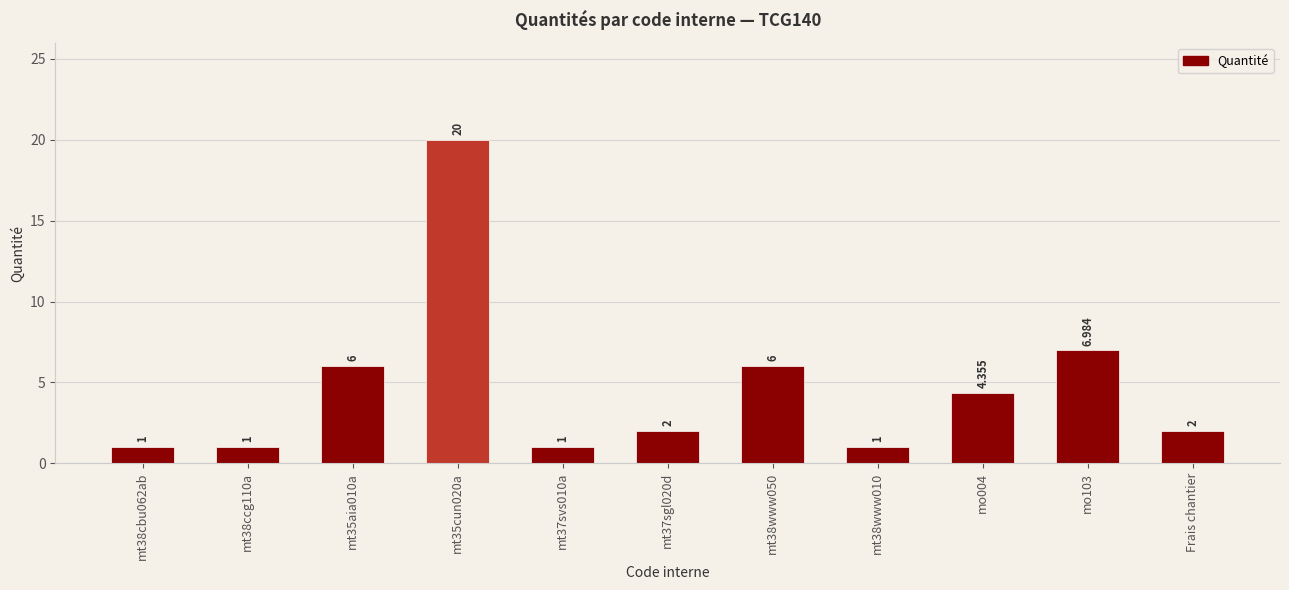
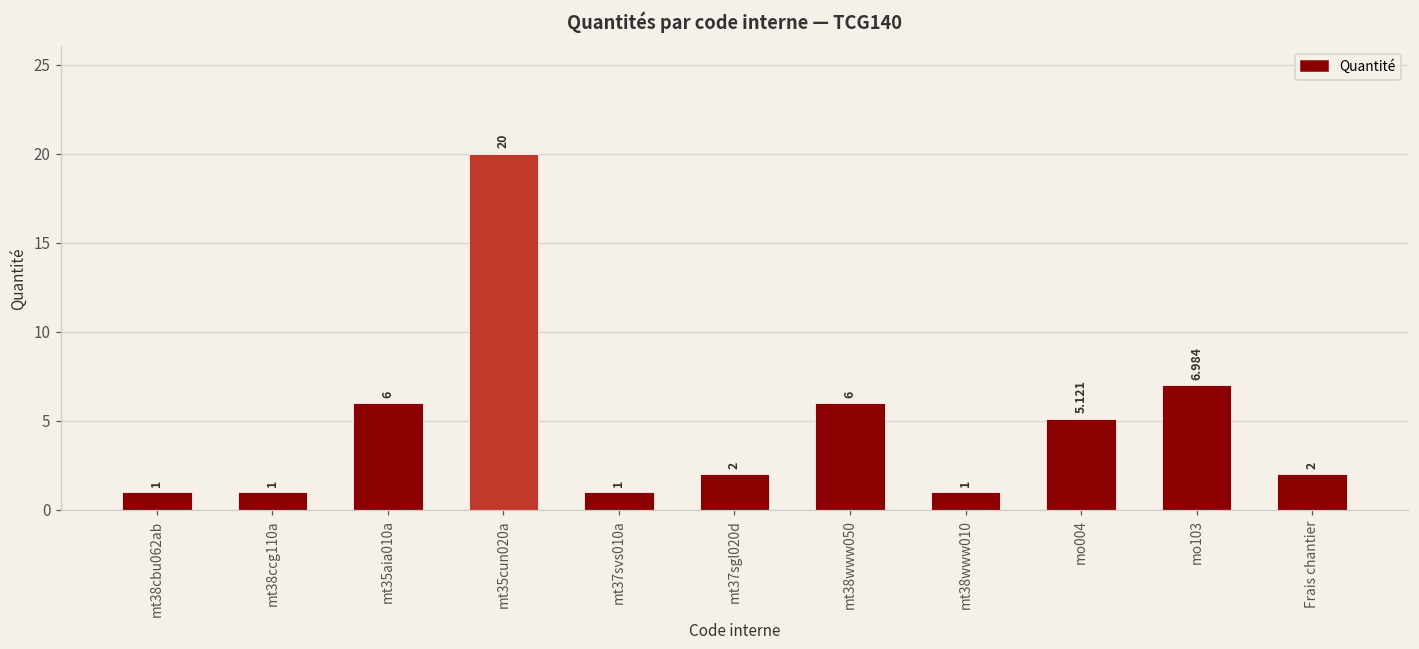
mo004: 4.355 -> 5.121
